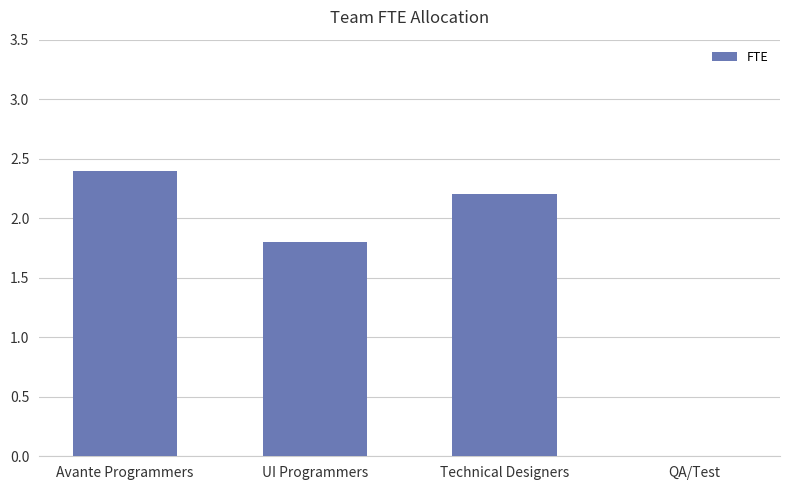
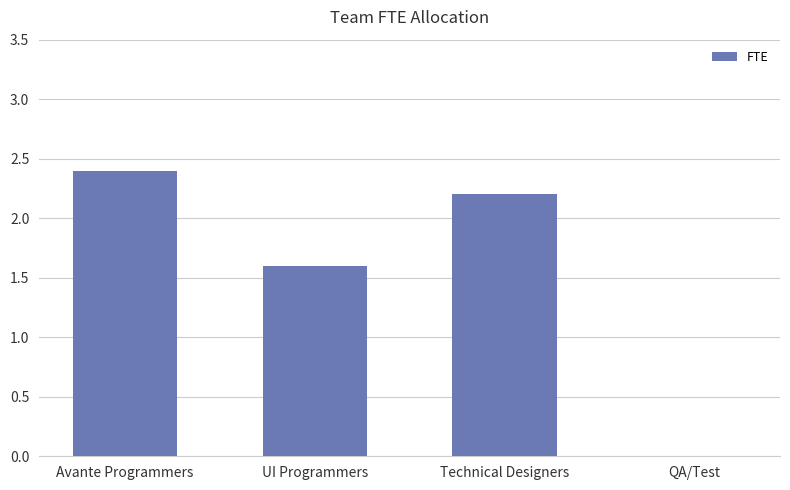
UI Programmers: 1.8 -> 1.6
